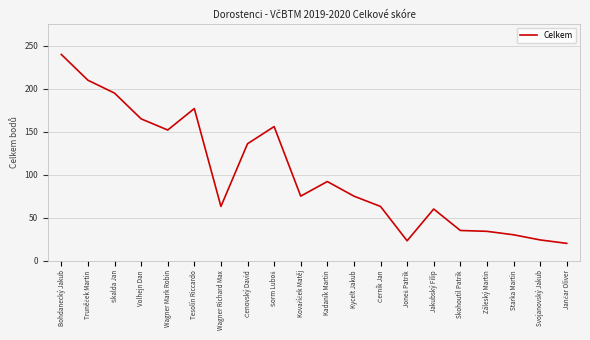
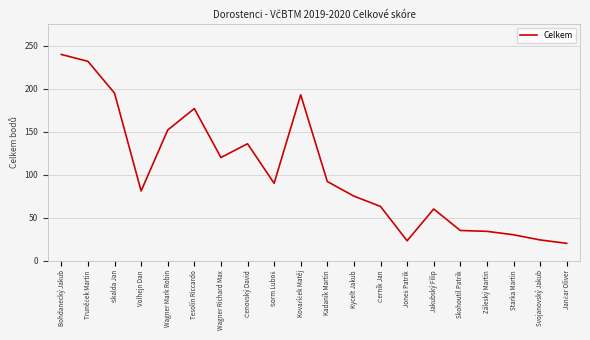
Truněček Martin: 210 -> 230
Volhejn Dan: 170 -> 80
Wagner Richard Max: 60 -> 120
Šorm Luboš: 160 -> 90
Kovaříček Matěj: 80 -> 190
